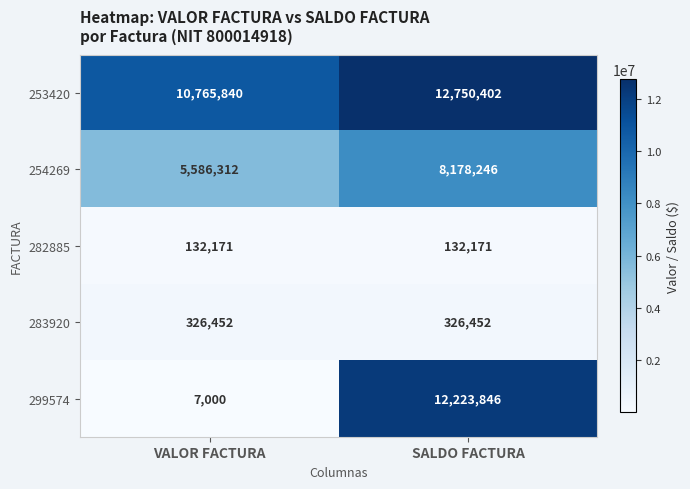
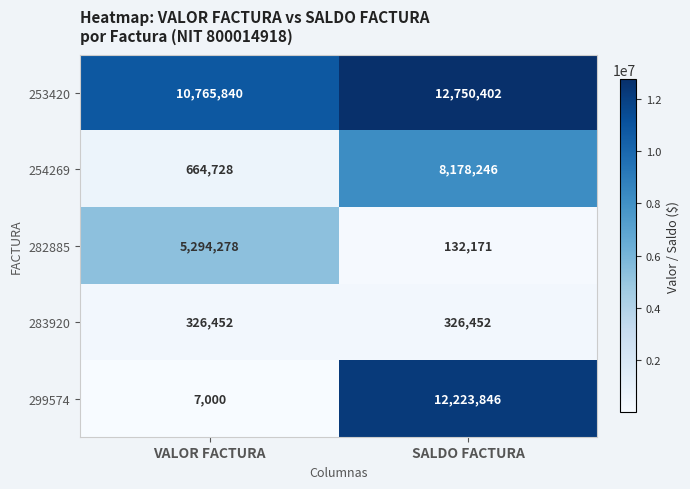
254269, VALOR FACTURA: 5,586,312 -> 664,728
282885, VALOR FACTURA: 132,171 -> 5,294,278
